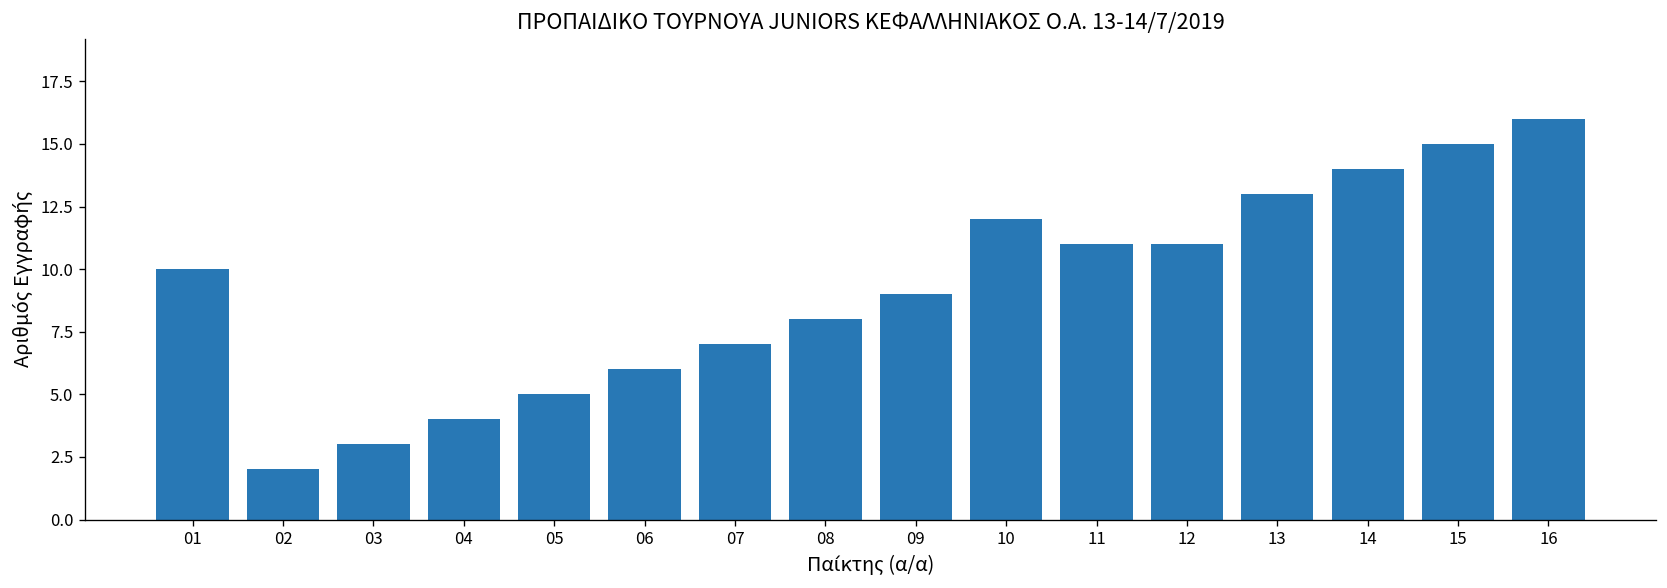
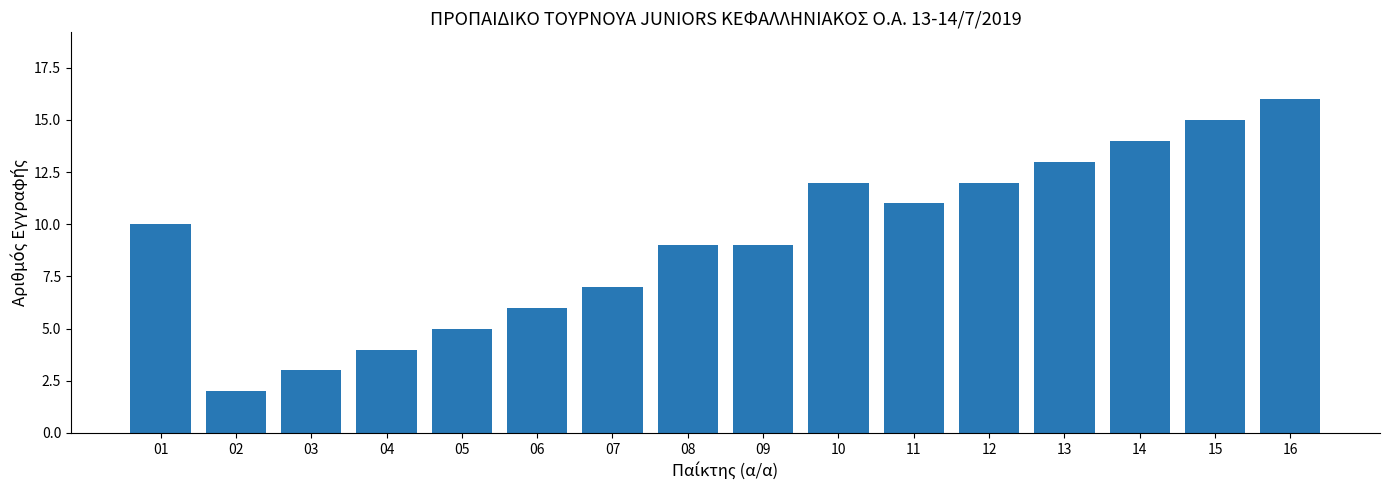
08: 8 -> 9
12: 11 -> 12
